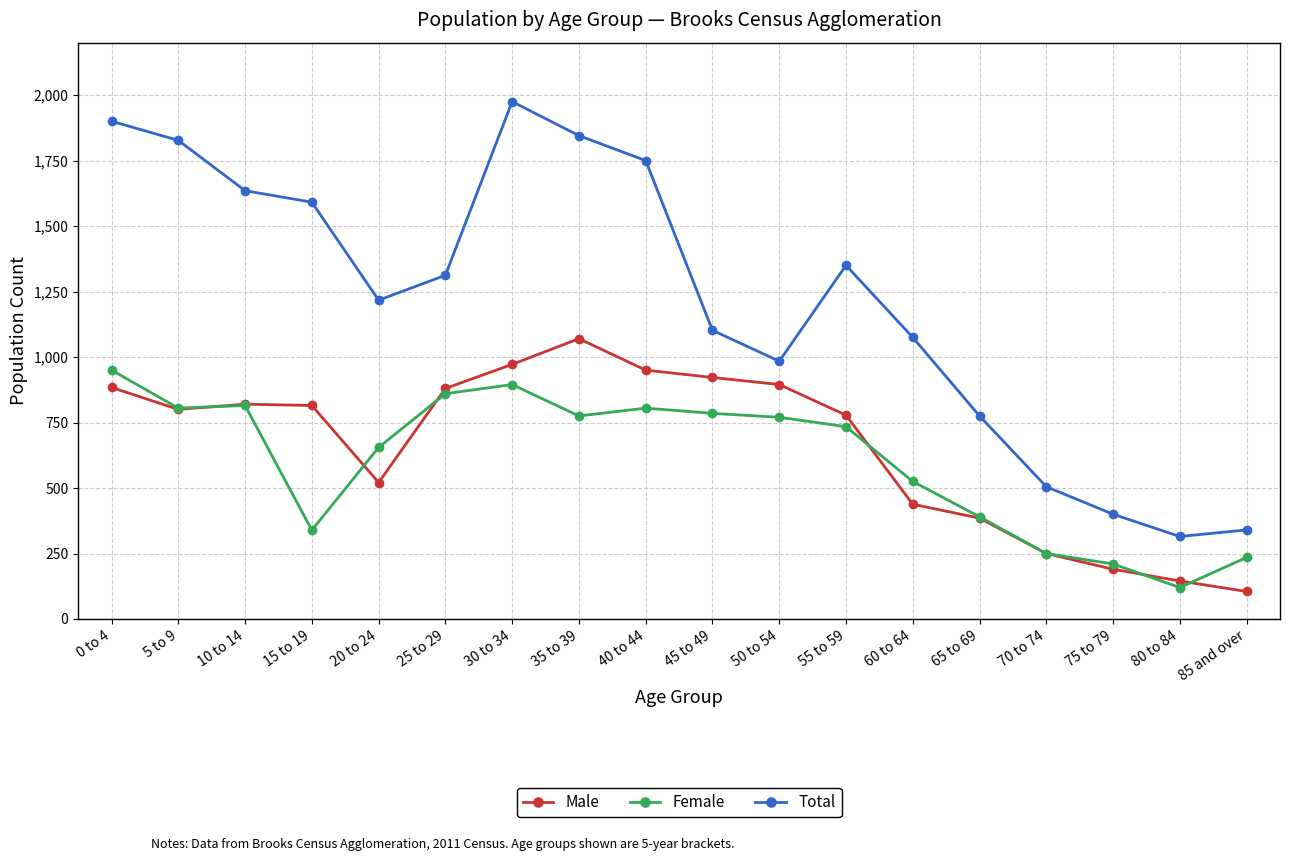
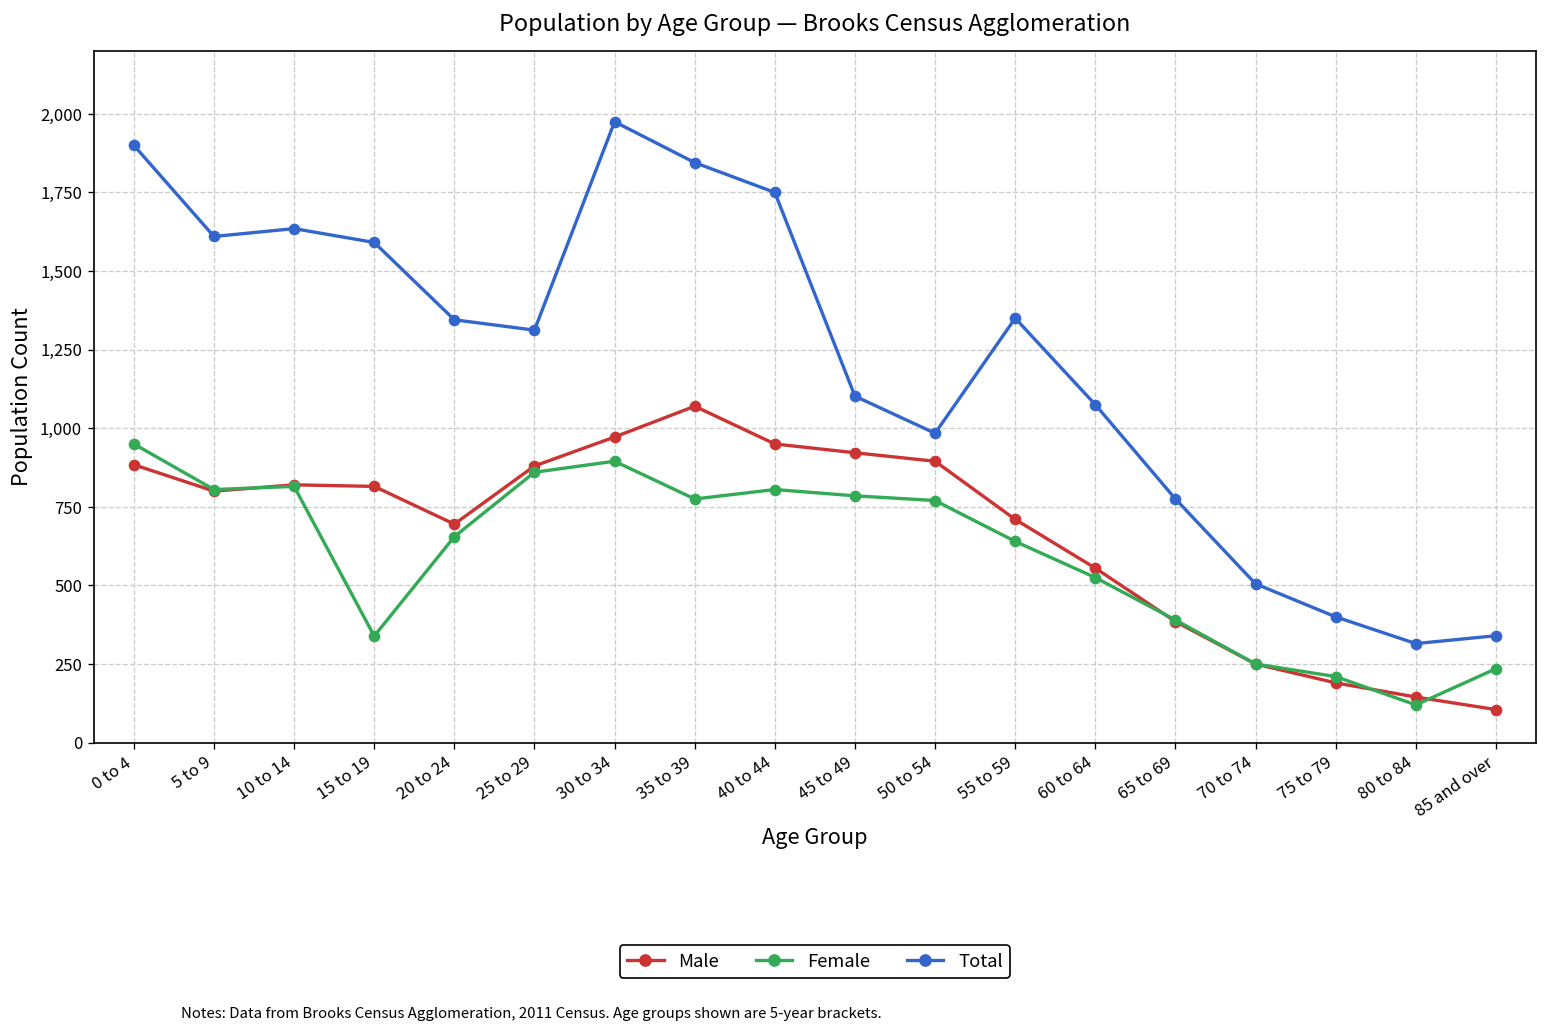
Total, 5 to 9: 1,830 -> 1,610
Male, 20 to 24: 520 -> 700
Total, 20 to 24: 1,220 -> 1,350
Male, 55 to 59: 780 -> 710
Female, 55 to 59: 730 -> 640
Male, 60 to 64: 440 -> 560
